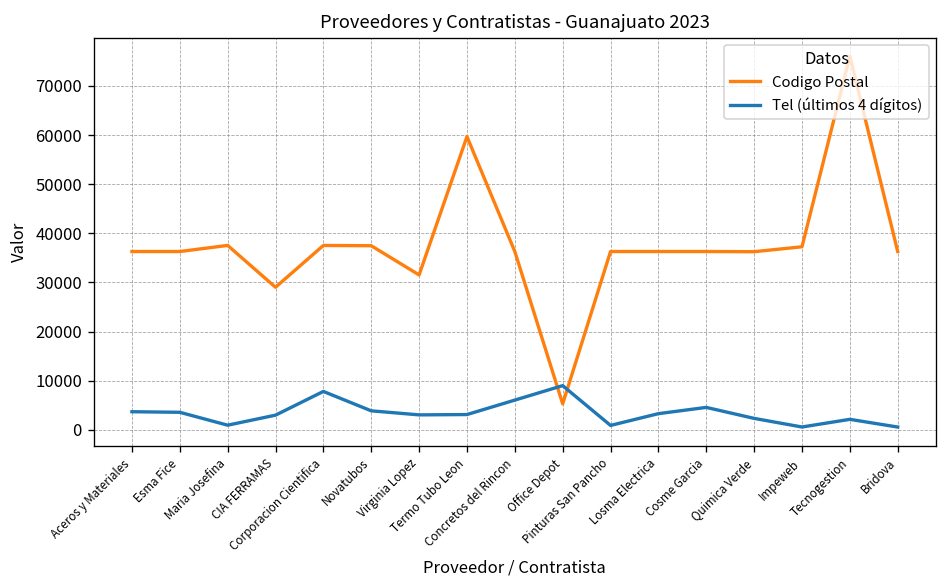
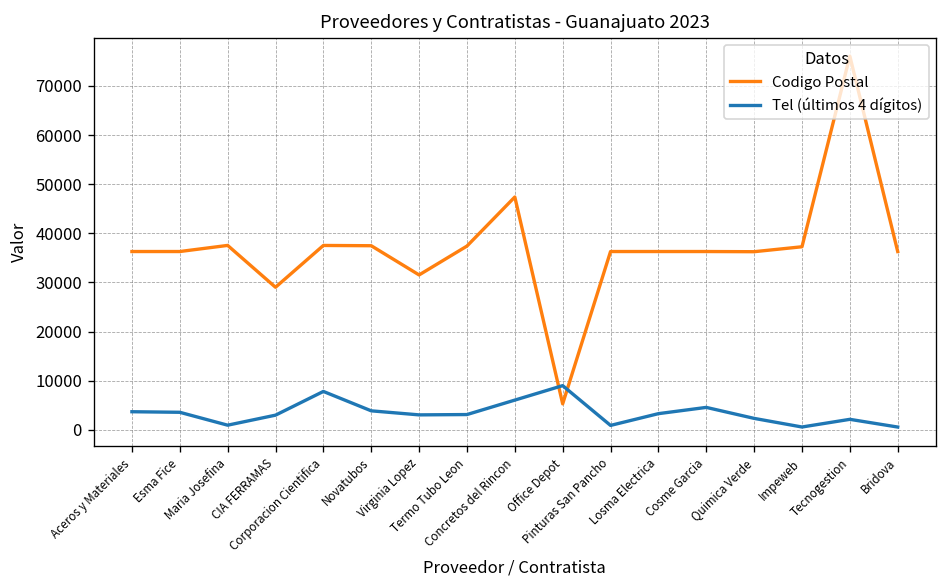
Codigo Postal, Termo Tubo Leon: 60000 -> 37000
Codigo Postal, Concretos del Rincon: 36000 -> 47000
